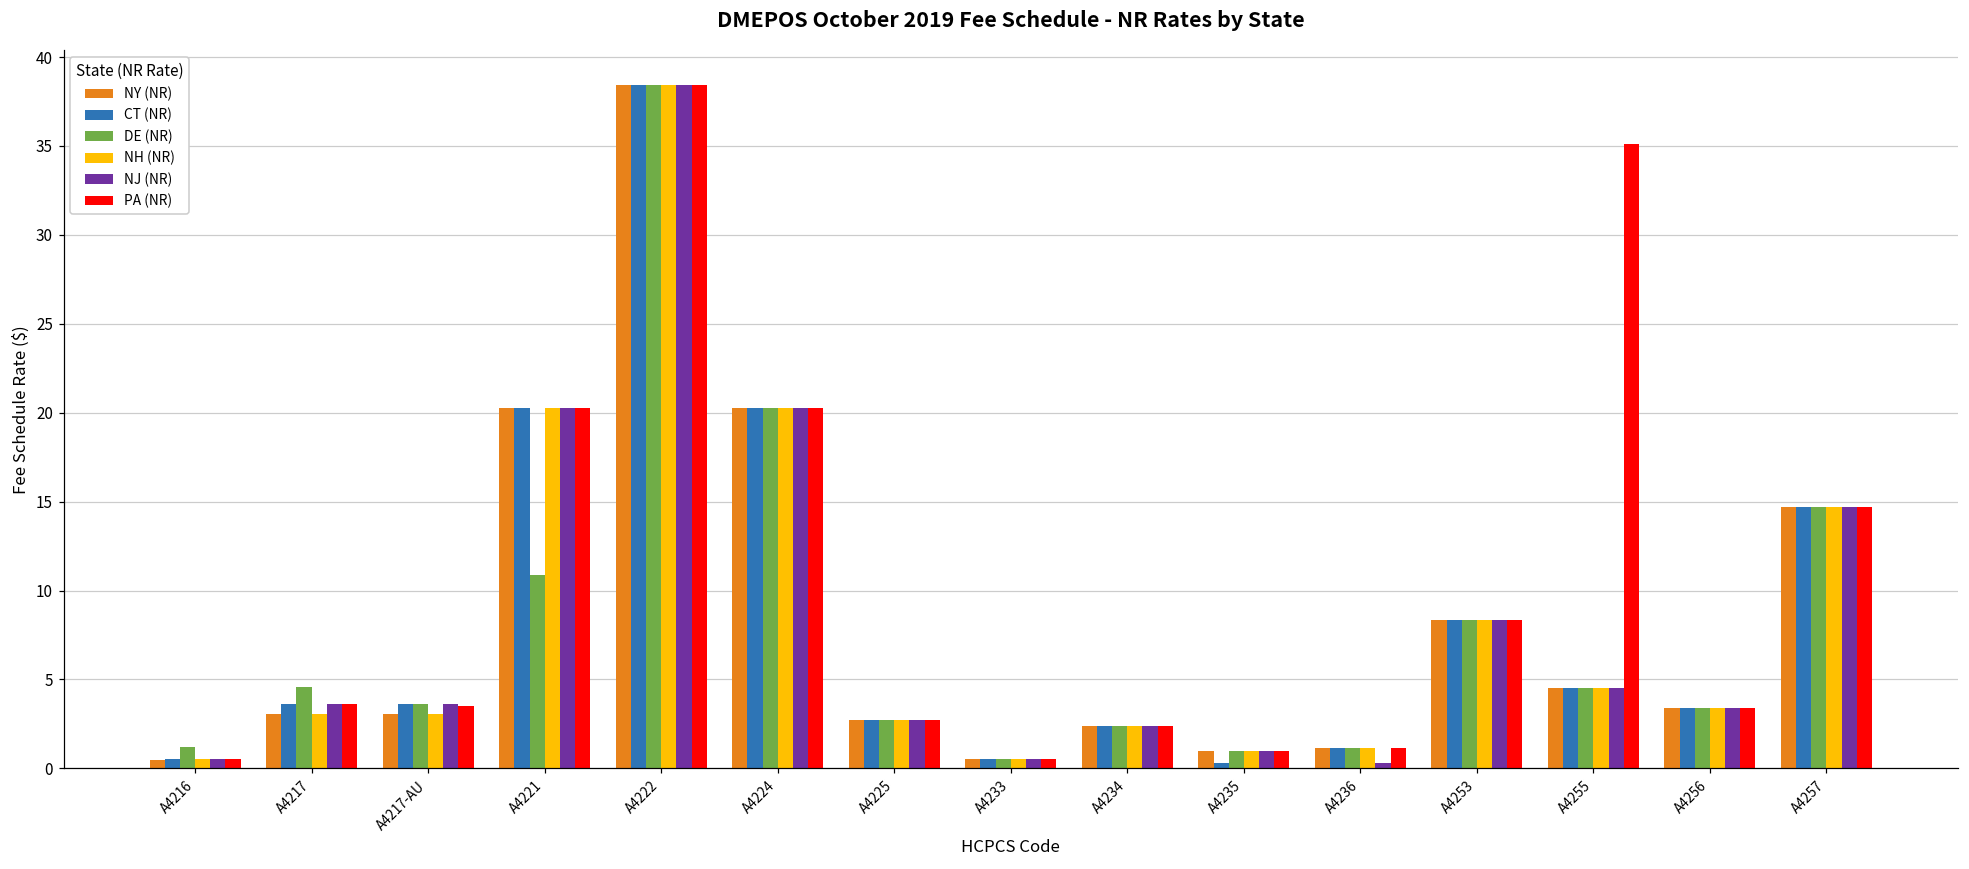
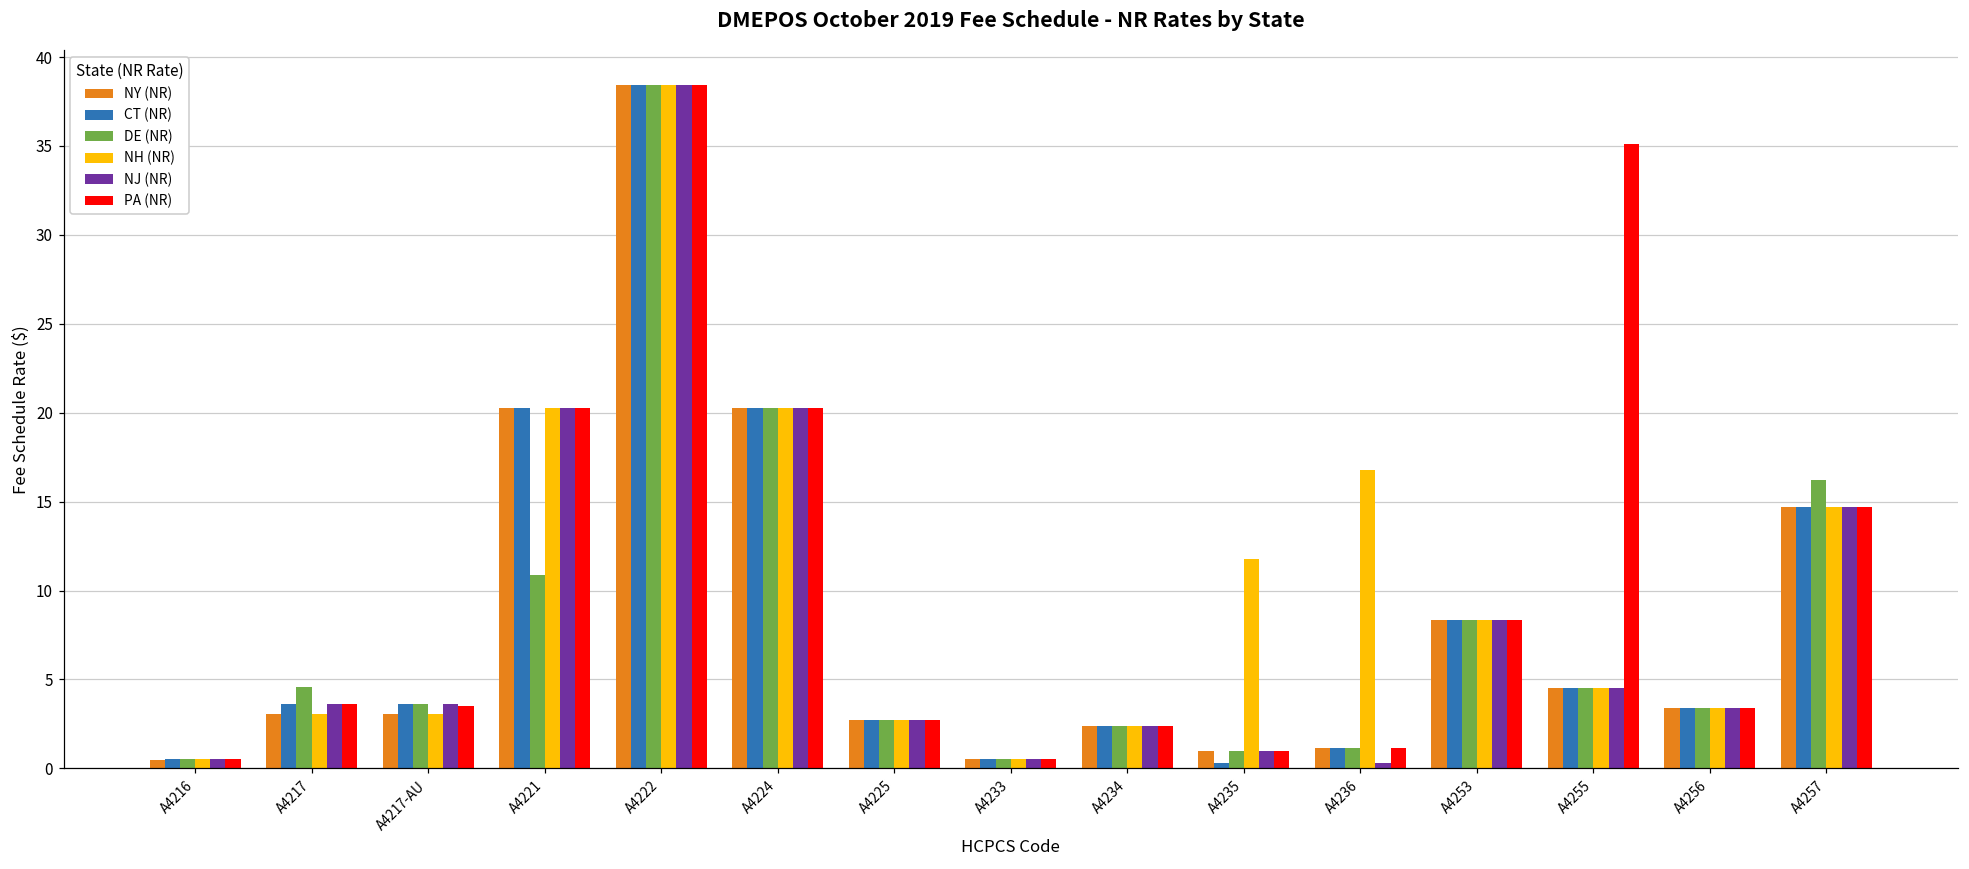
DE (NR), A4216: 1.2 -> 0.5
NH (NR), A4235: 1.0 -> 11.8
NH (NR), A4236: 1.2 -> 16.8
DE (NR), A4257: 14.7 -> 16.2
